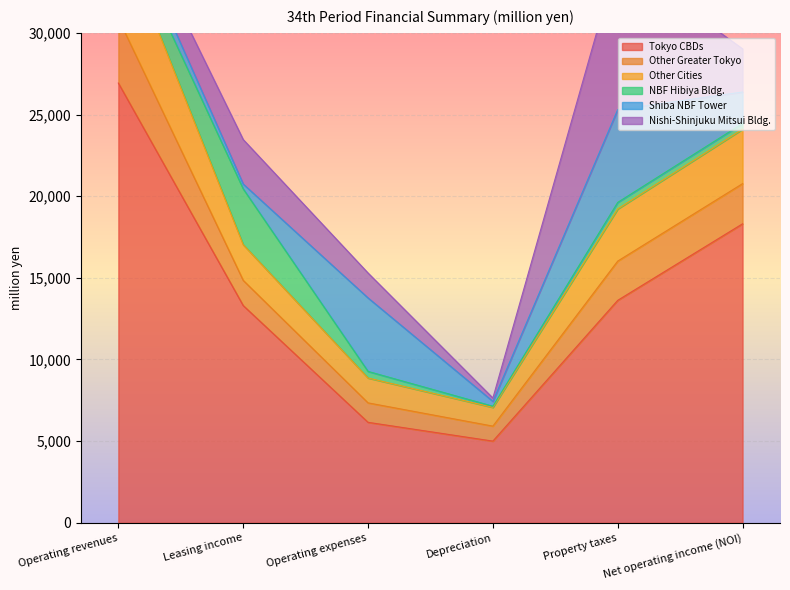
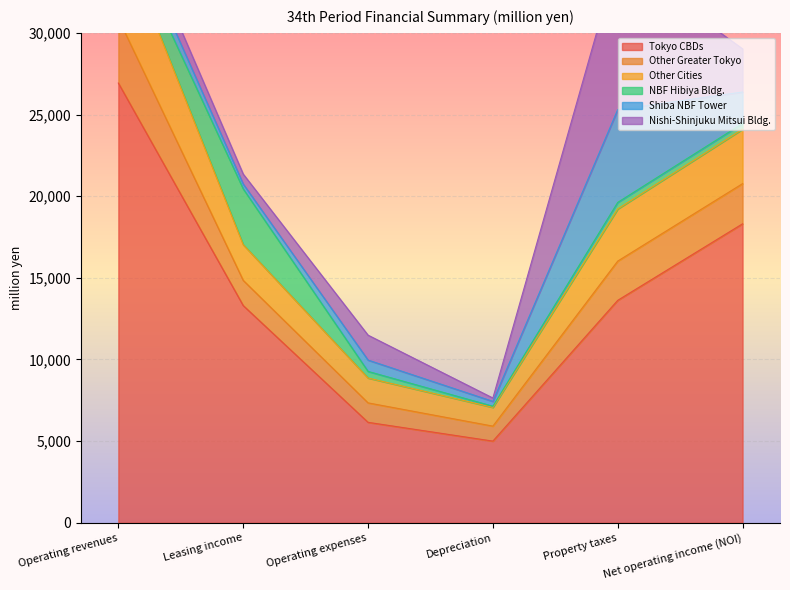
Nishi-Shinjuku Mitsui Bldg., Leasing income: 2,700 -> 600
Shiba NBF Tower, Operating expenses: 4,500 -> 700
